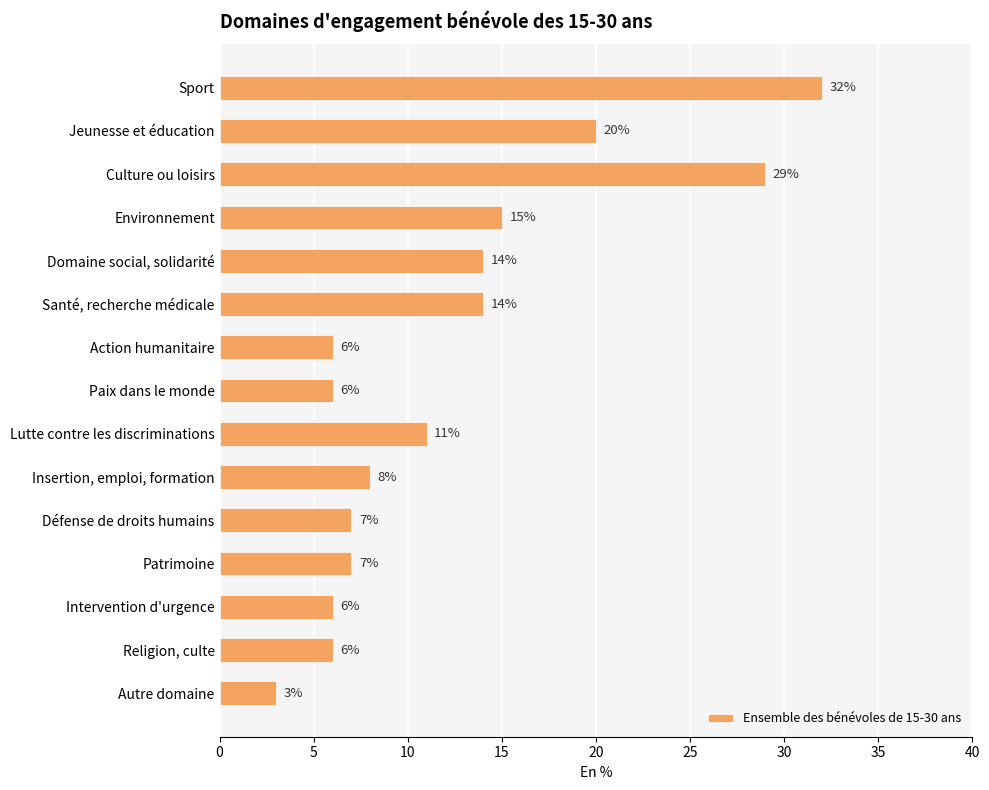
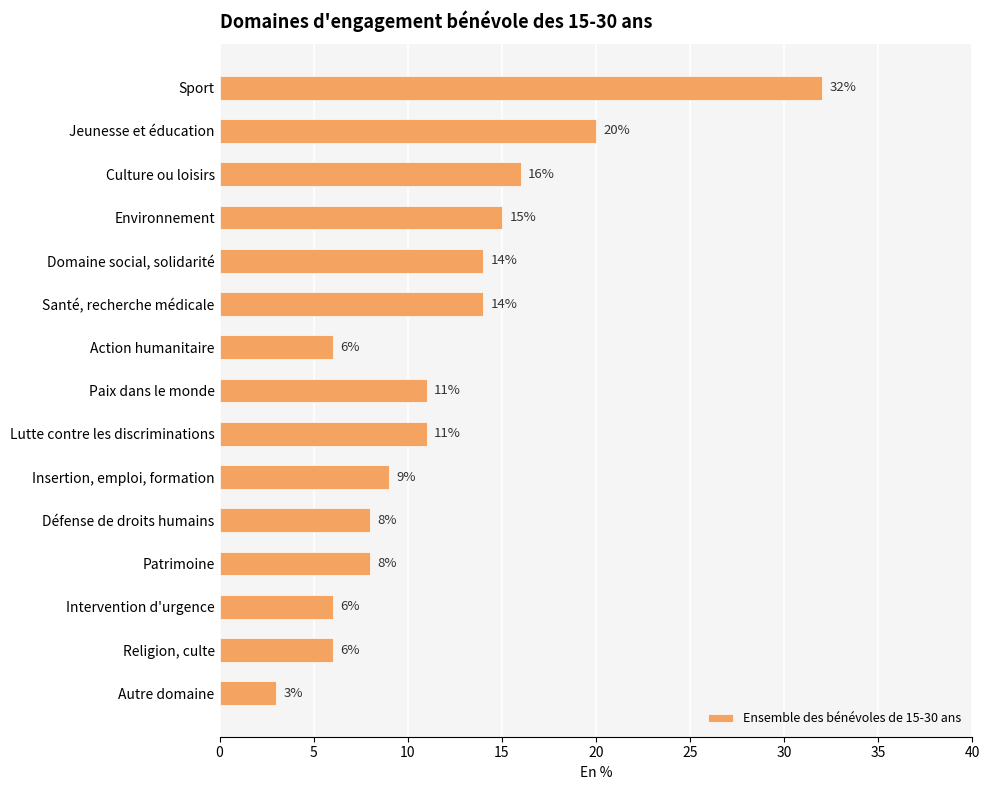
Culture ou loisirs: 29% -> 16%
Paix dans le monde: 6% -> 11%
Insertion, emploi, formation: 8% -> 9%
Défense de droits humains: 7% -> 8%
Patrimoine: 7% -> 8%
